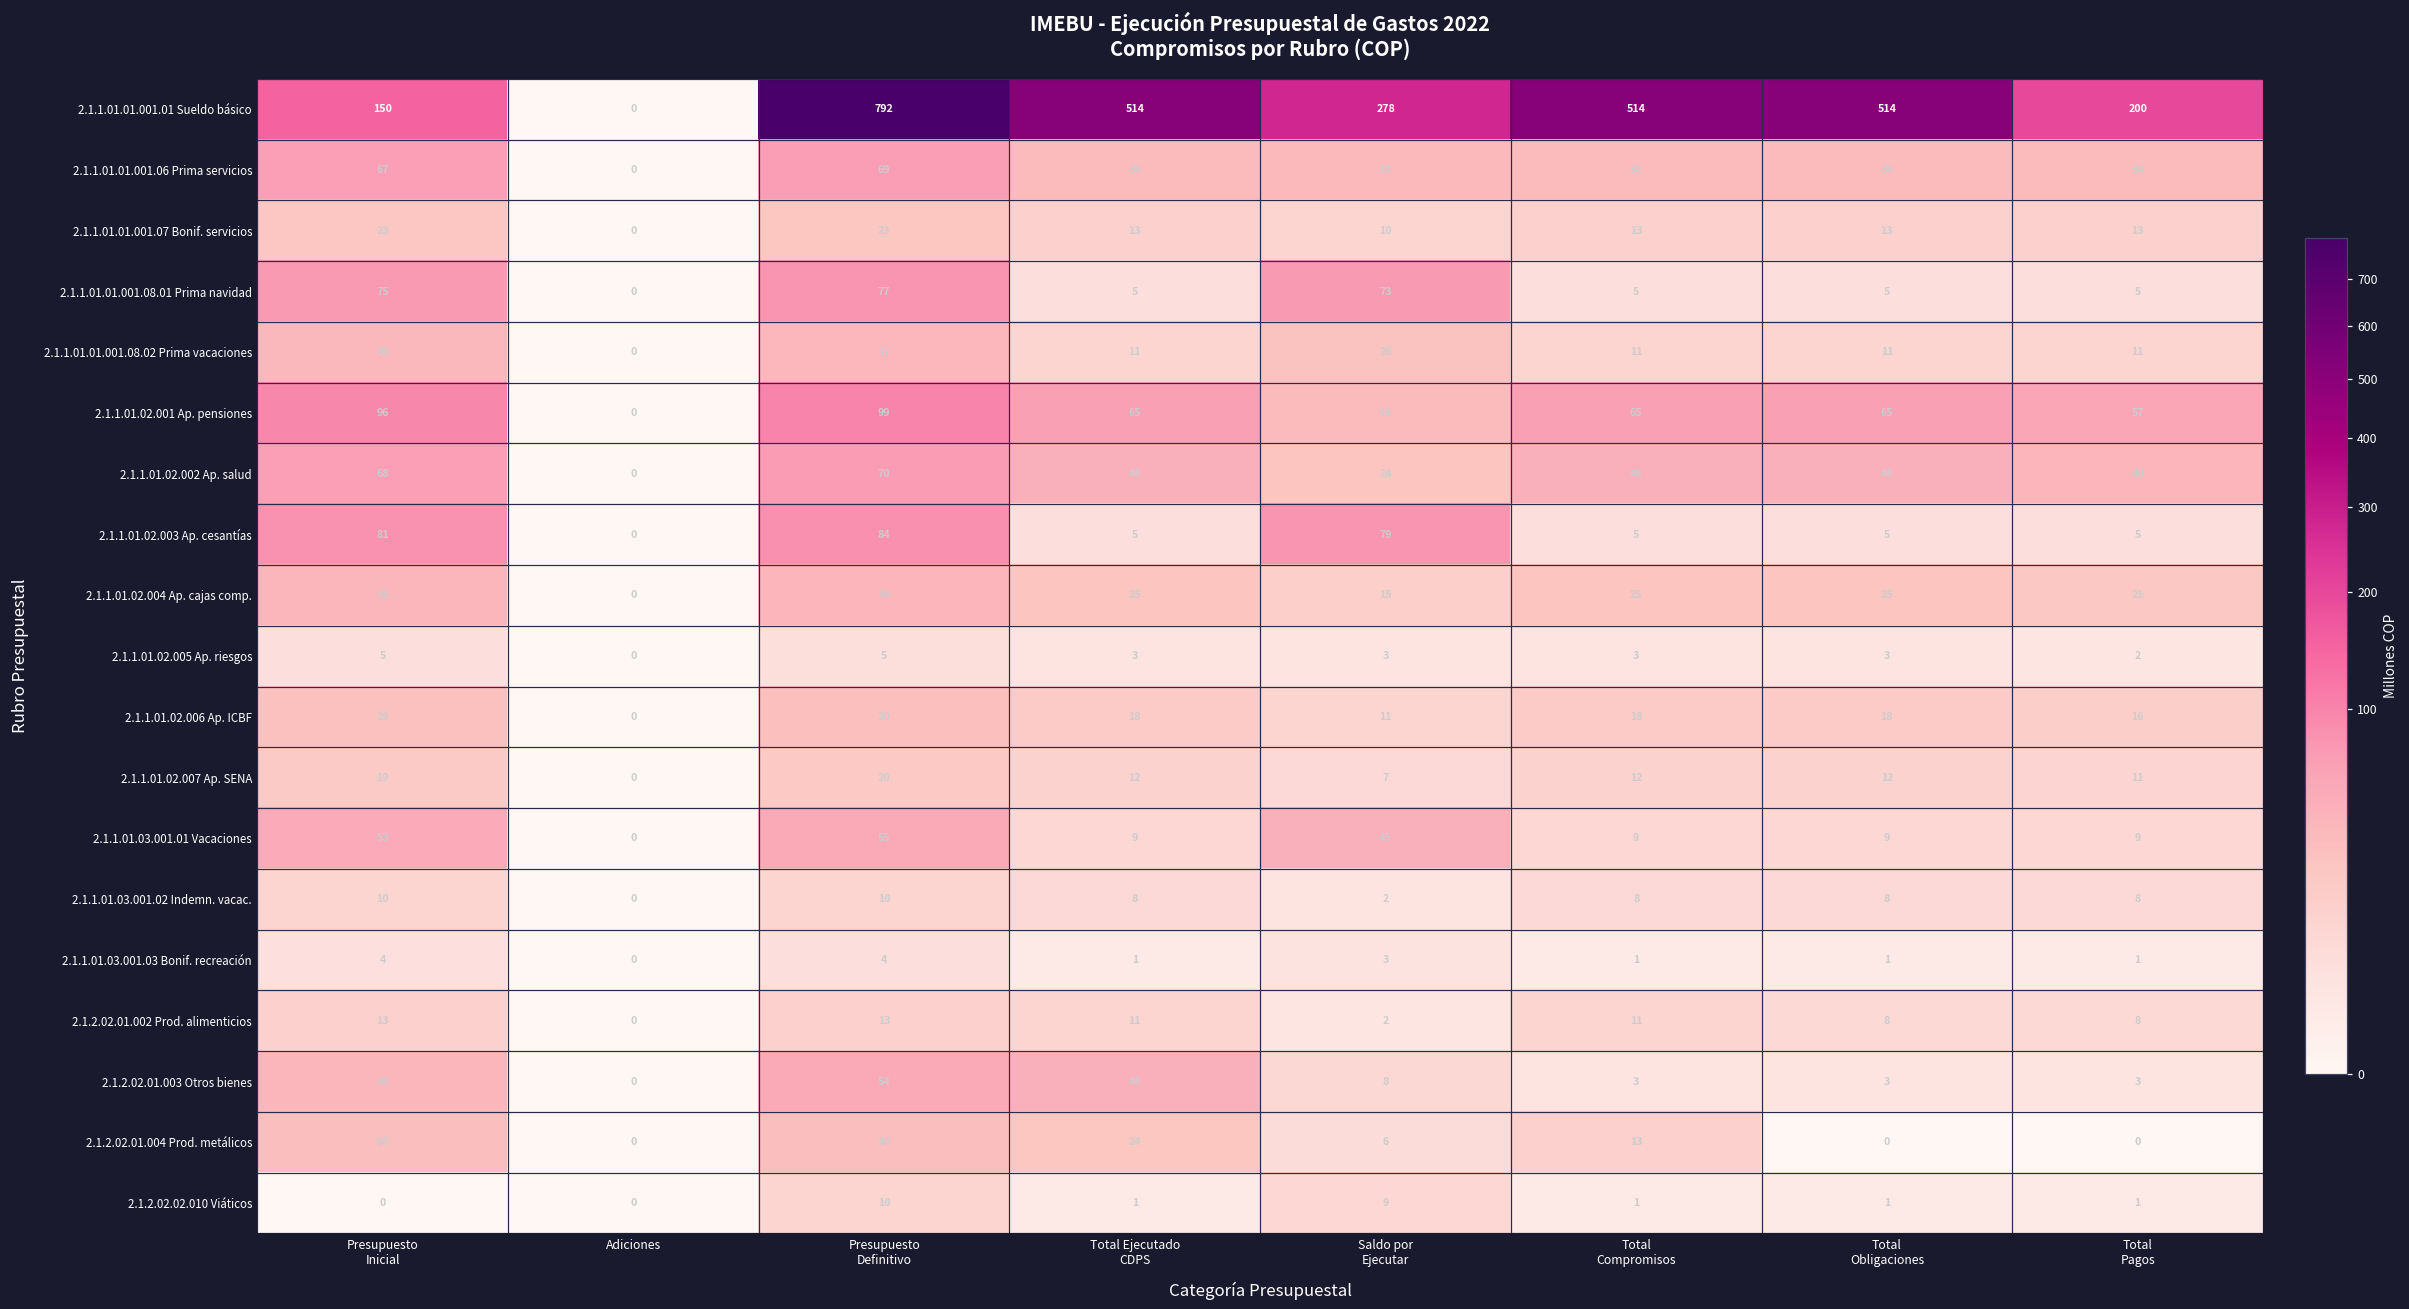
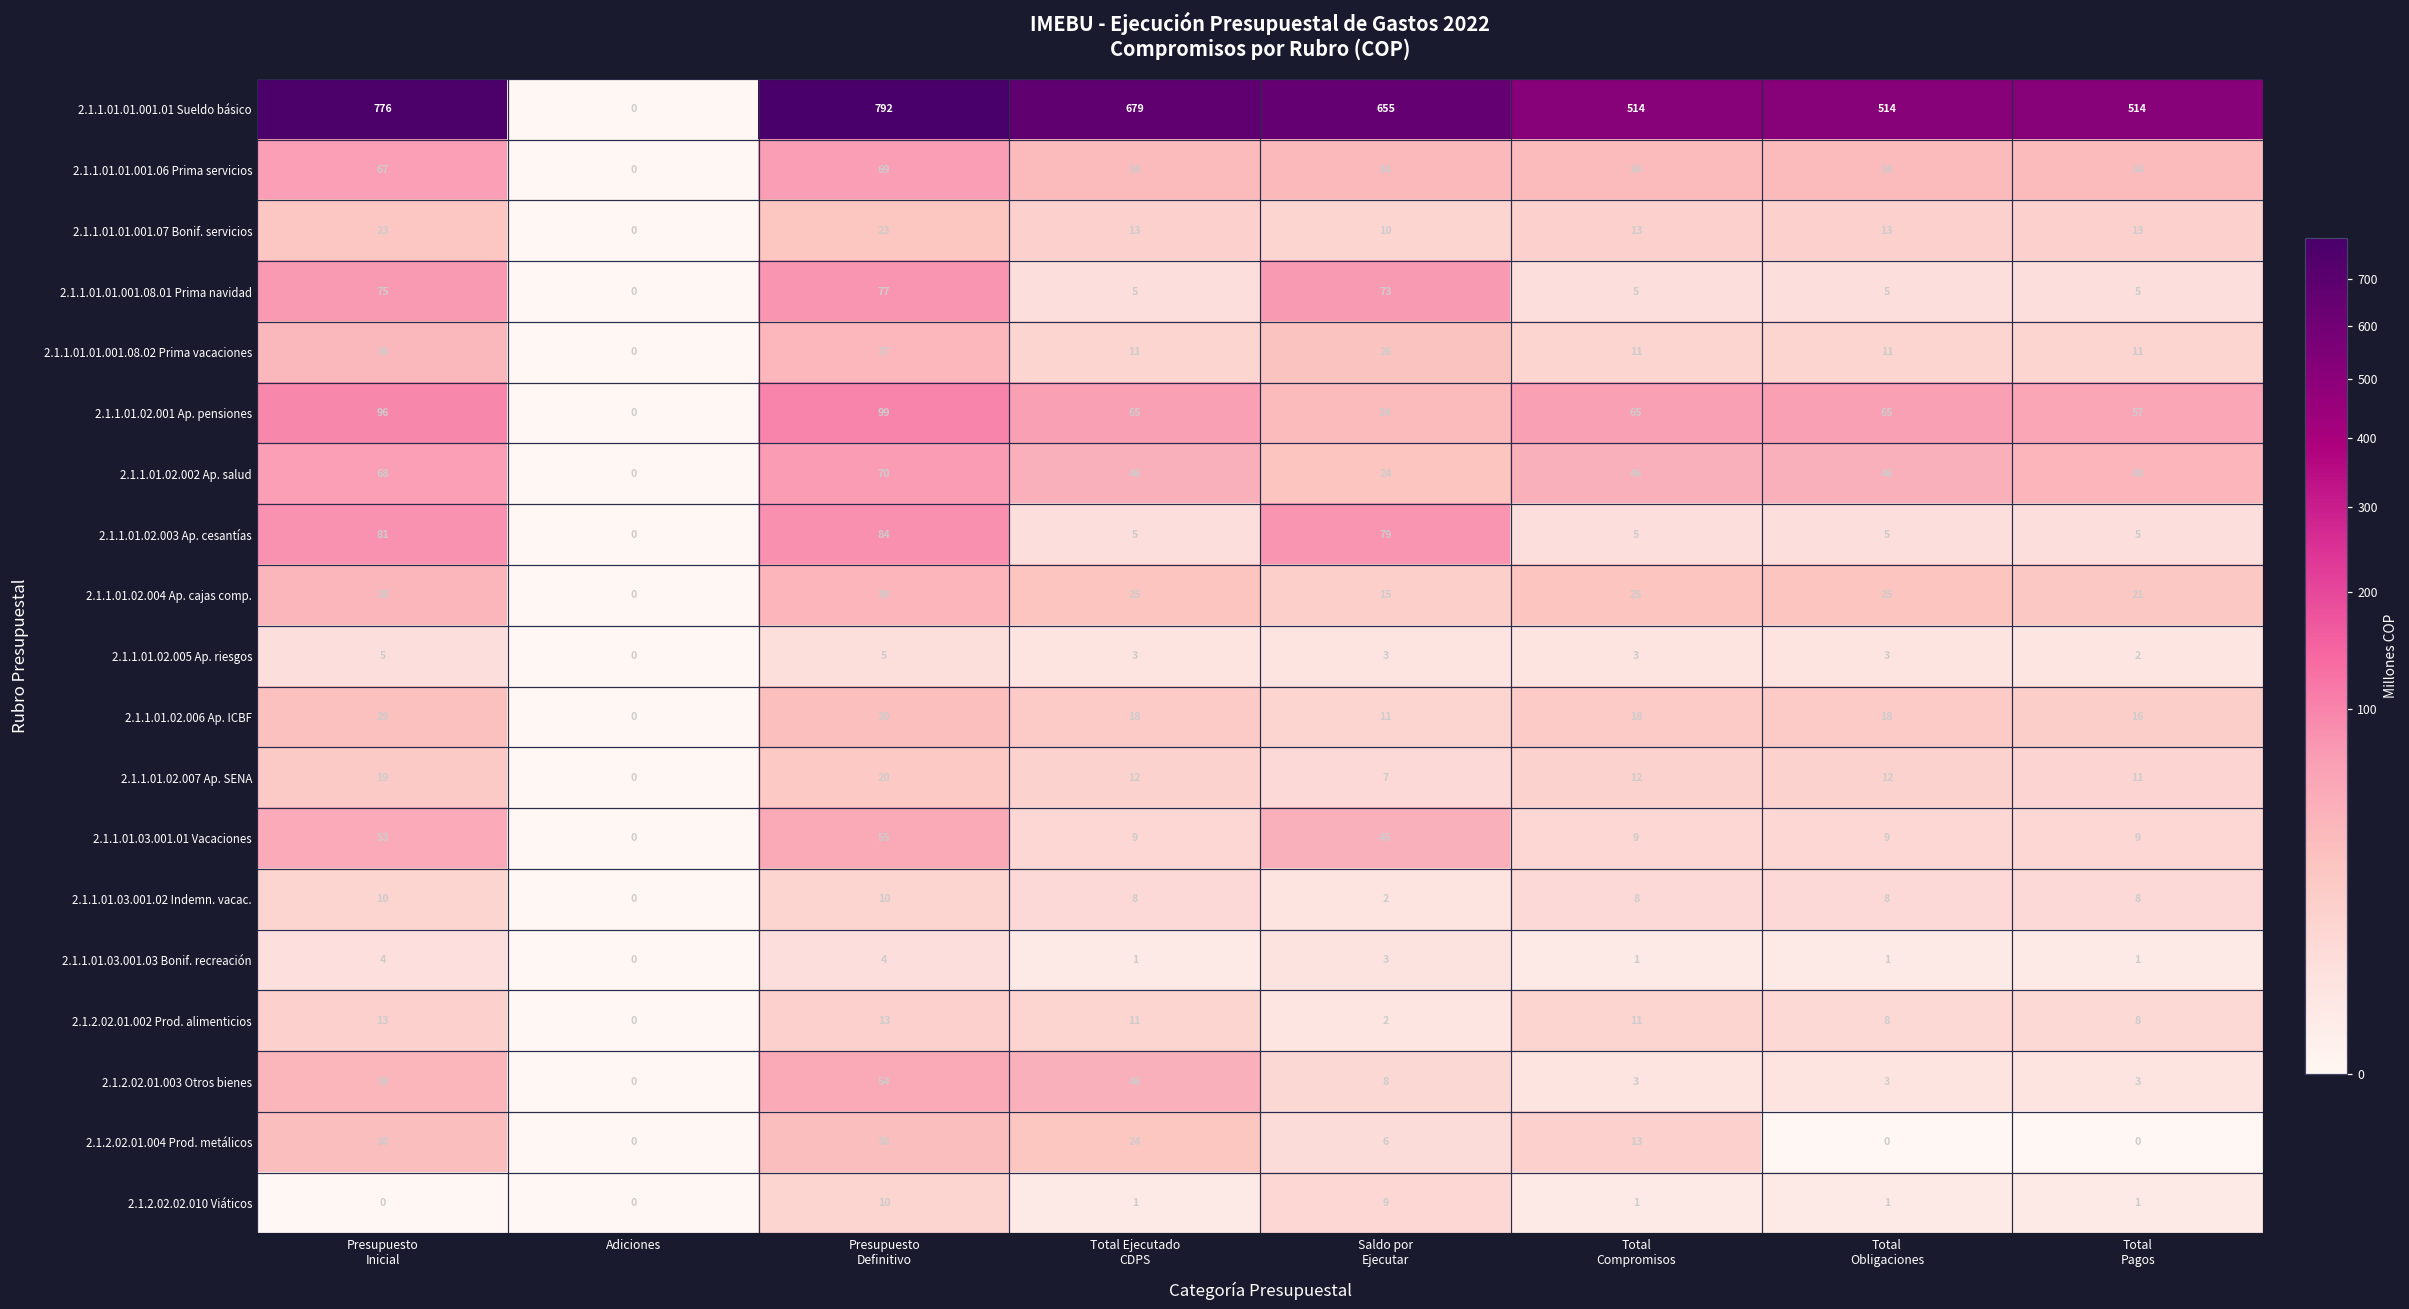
2.1.1.01.01.001.01 Sueldo básico, Presupuesto Inicial: 150 -> 776
2.1.1.01.01.001.01 Sueldo básico, Total Ejecutado CDPS: 514 -> 679
2.1.1.01.01.001.01 Sueldo básico, Saldo por Ejecutar: 278 -> 655
2.1.1.01.01.001.01 Sueldo básico, Total Pagos: 200 -> 514
